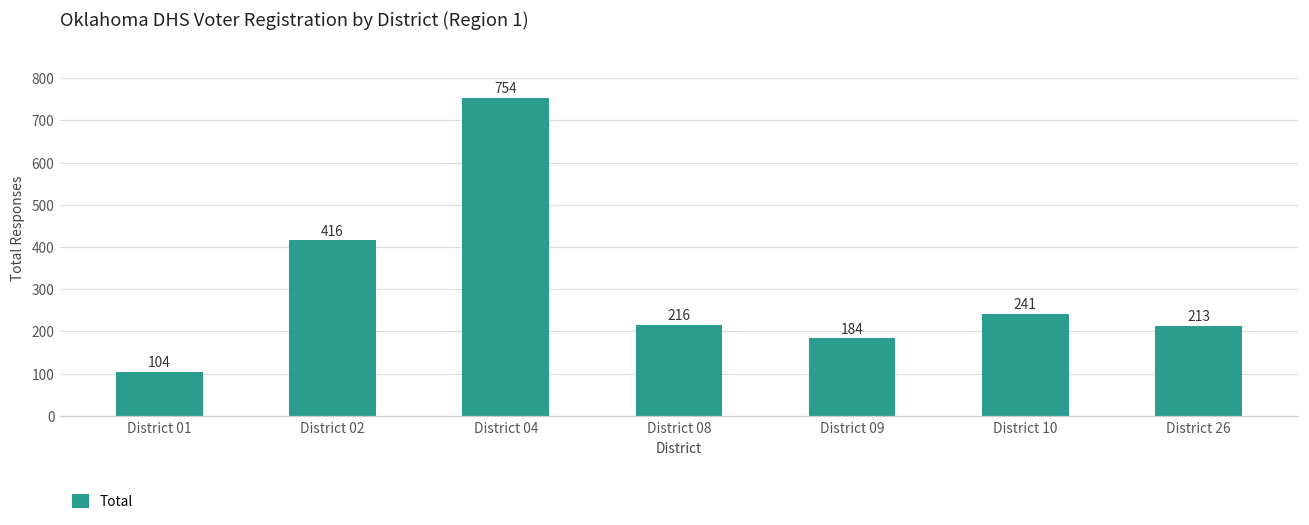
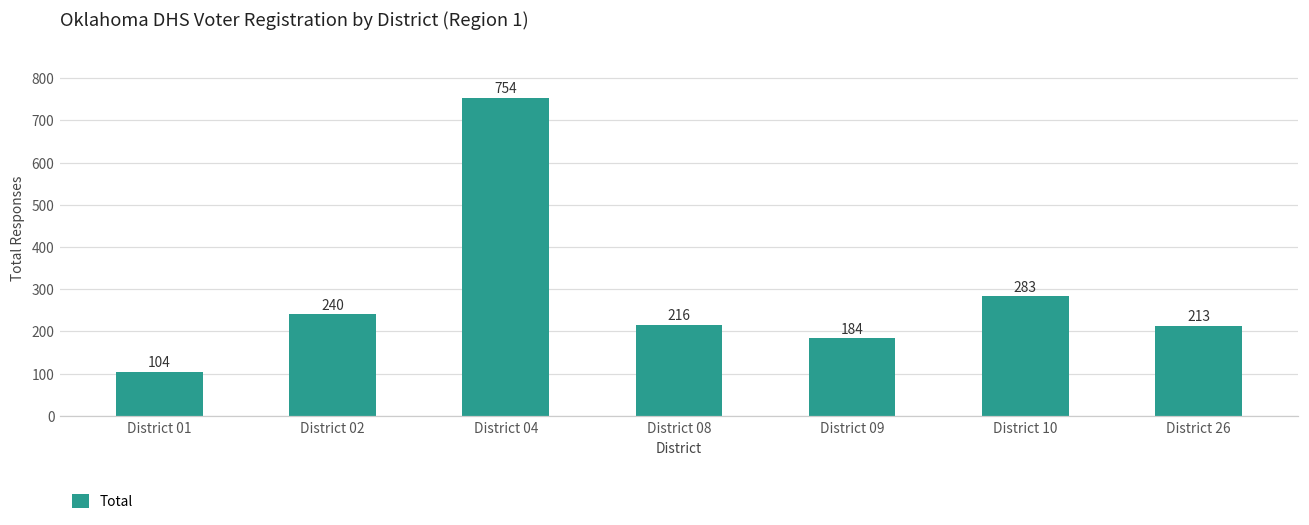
District 02: 416 -> 240
District 10: 241 -> 283
